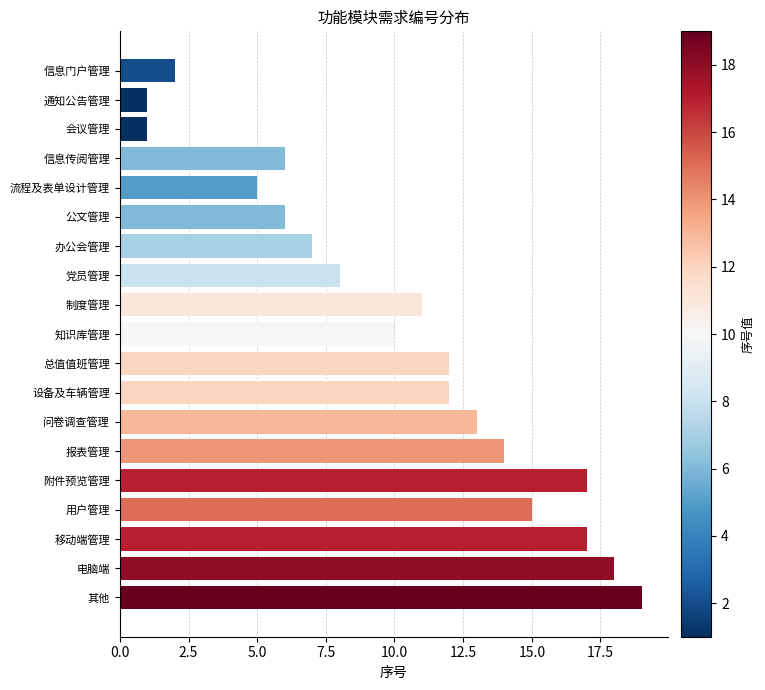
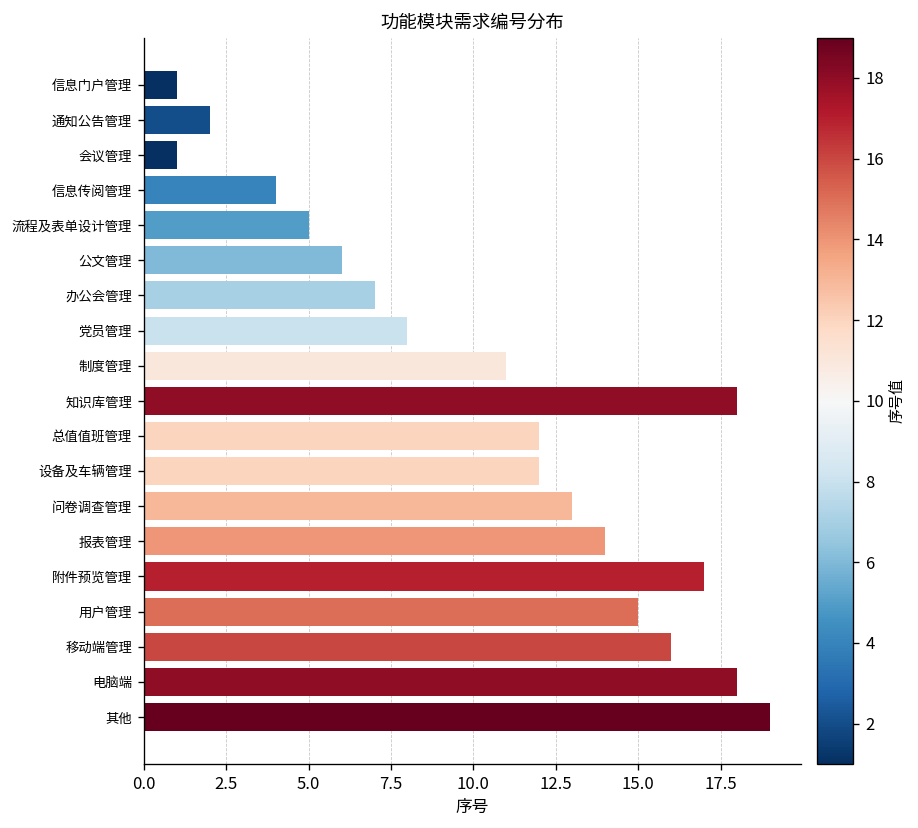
信息门户管理: 2 -> 1
通知公告管理: 1 -> 2
信息传阅管理: 6 -> 4
知识库管理: 10 -> 18
移动端管理: 17 -> 16
